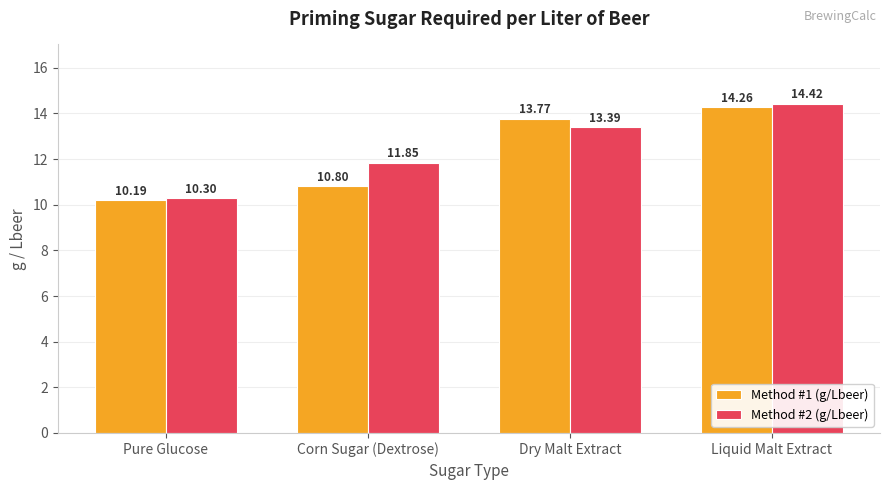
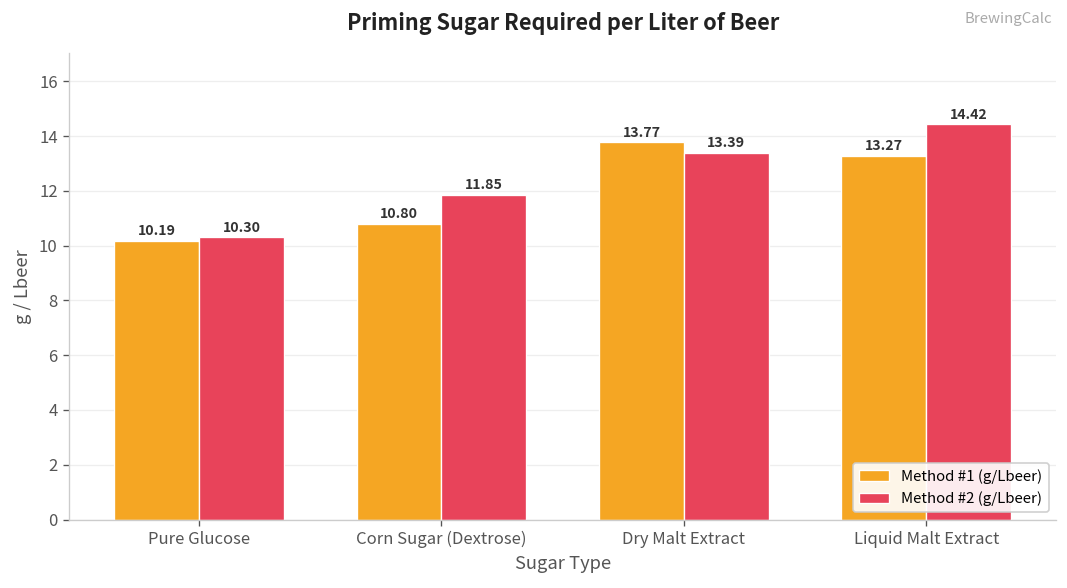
Method #1 (g/Lbeer), Liquid Malt Extract: 14.26 -> 13.27
